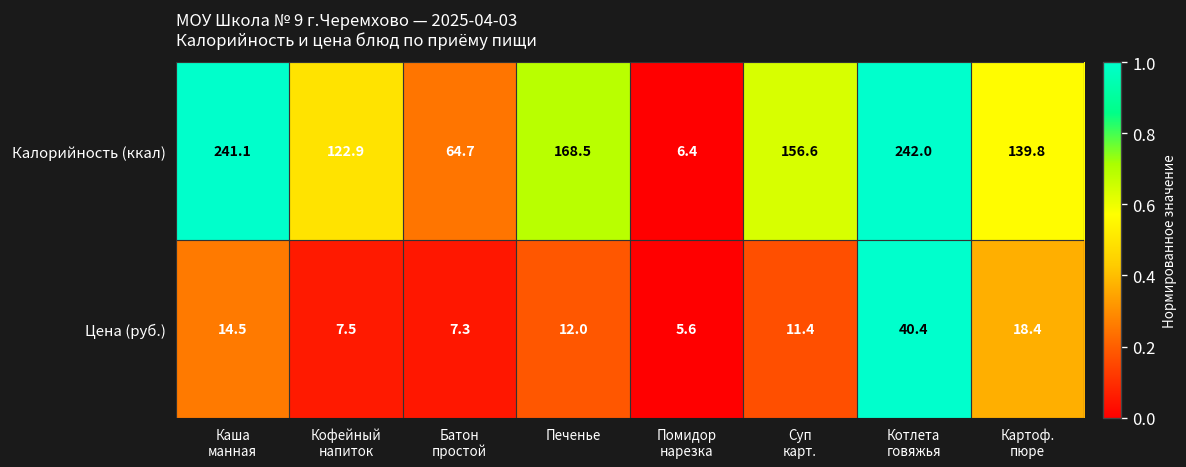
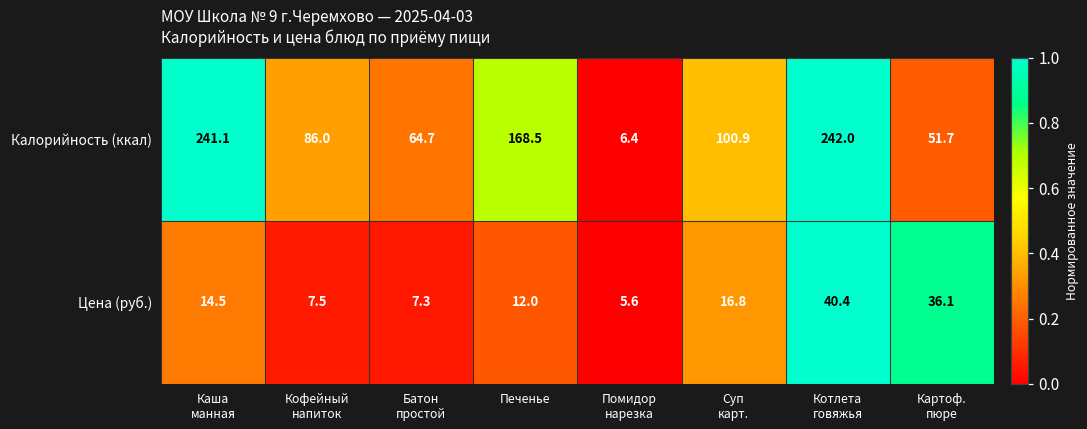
Калорийность (ккал), Кофейный напиток: 122.9 -> 86.0
Калорийность (ккал), Суп карт.: 156.6 -> 100.9
Калорийность (ккал), Картоф. пюре: 139.8 -> 51.7
Цена (руб.), Суп карт.: 11.4 -> 16.8
Цена (руб.), Картоф. пюре: 18.4 -> 36.1
